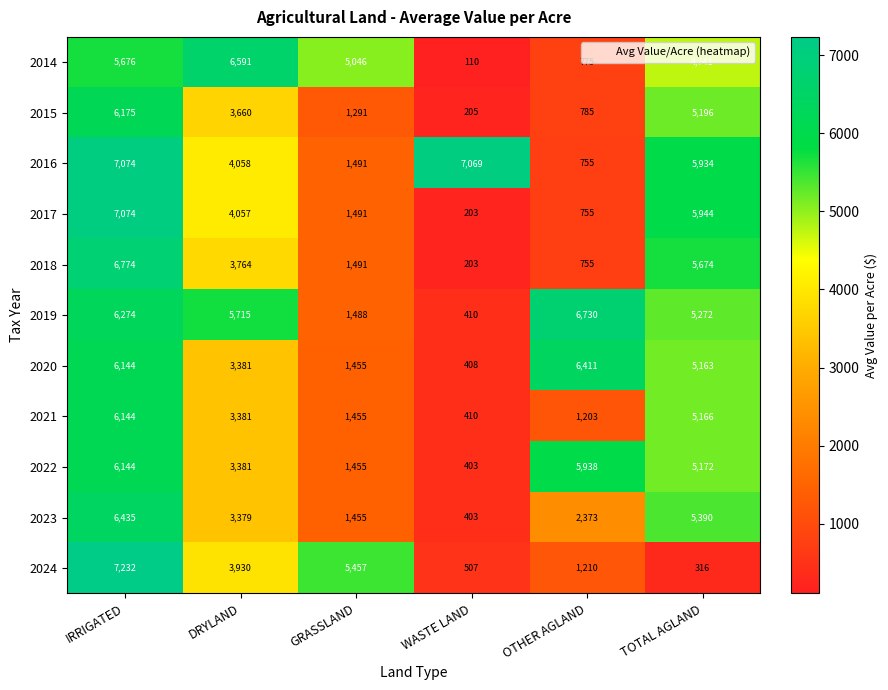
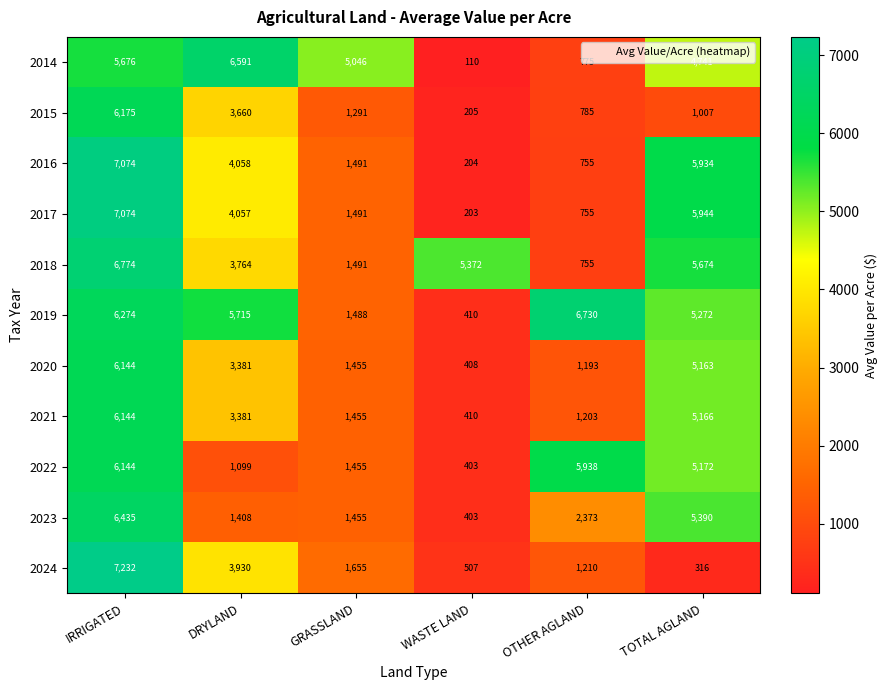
2015, TOTAL AGLAND: 5,196 -> 1,007
2016, WASTE LAND: 7,069 -> 204
2018, WASTE LAND: 203 -> 5,372
2020, OTHER AGLAND: 6,411 -> 1,193
2022, DRYLAND: 3,381 -> 1,099
2023, DRYLAND: 3,379 -> 1,408
2024, GRASSLAND: 5,457 -> 1,655
